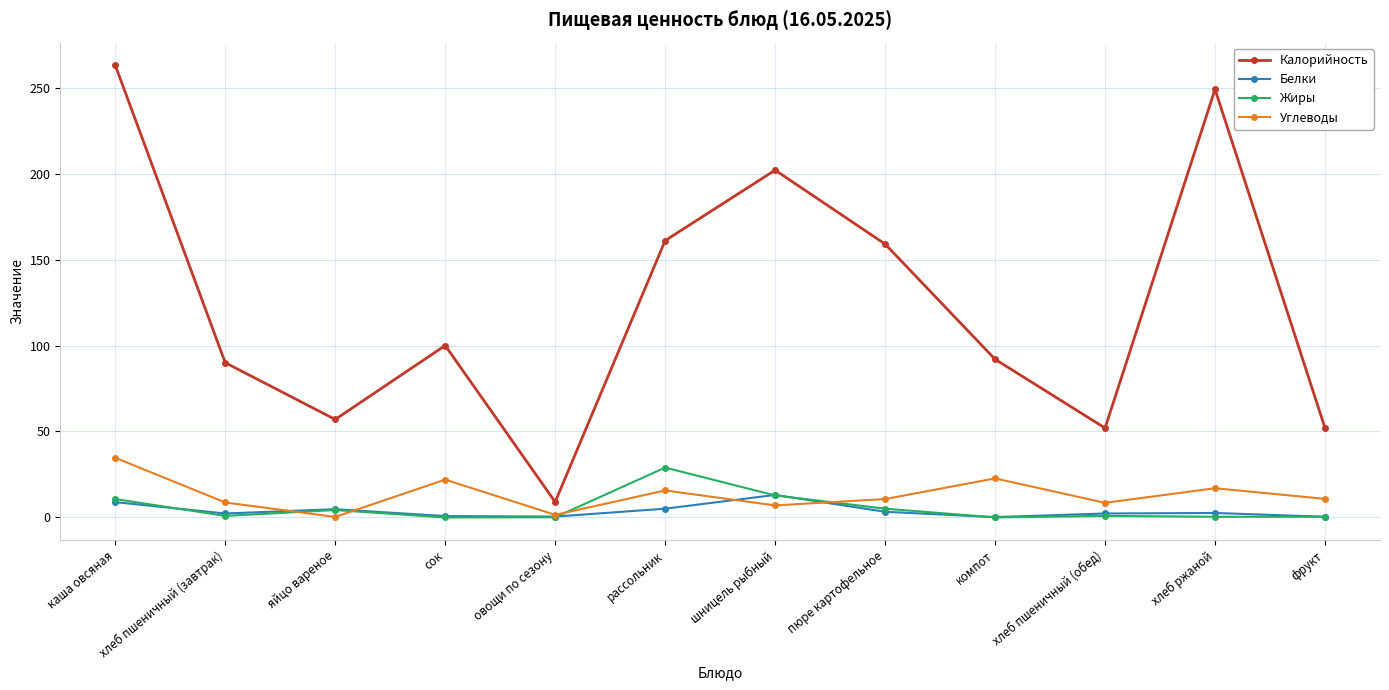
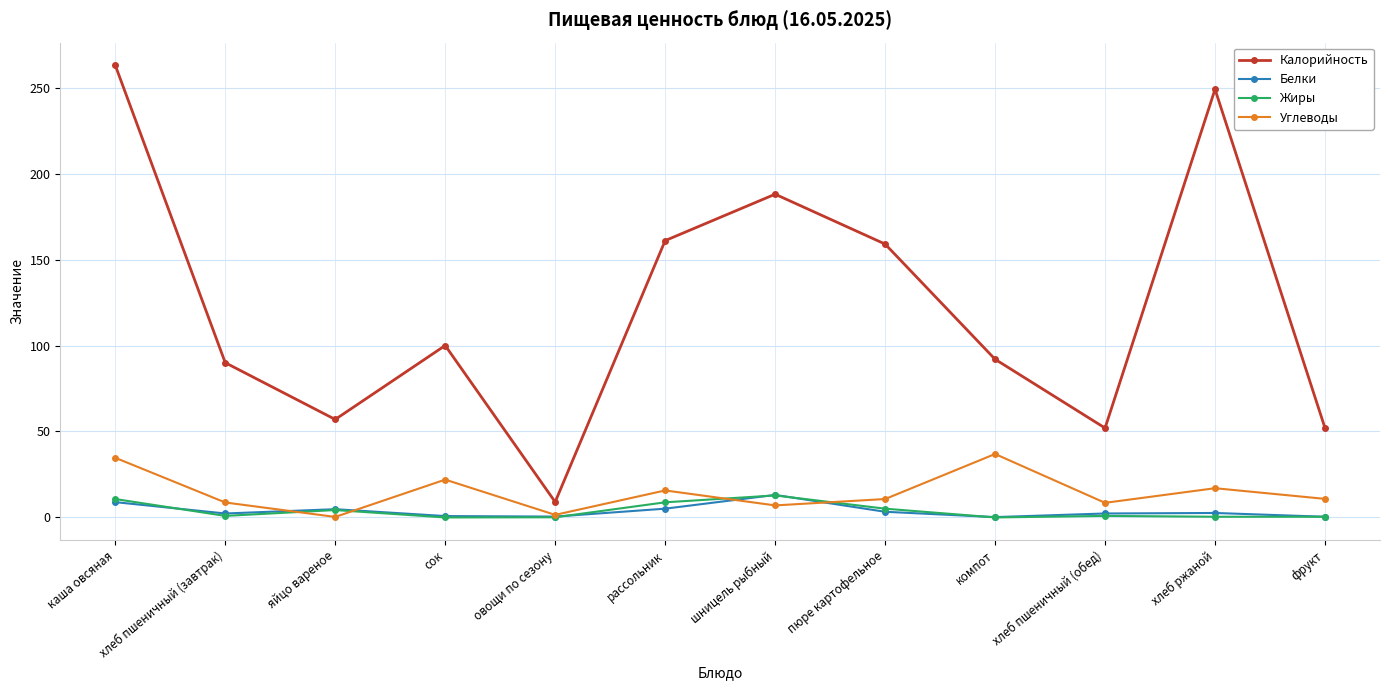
Жиры, рассольник: 29 -> 9
Калорийность, шницель рыбный: 202 -> 188
Углеводы, компот: 23 -> 37
